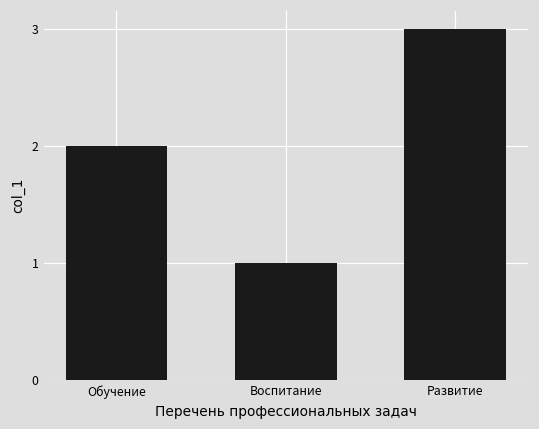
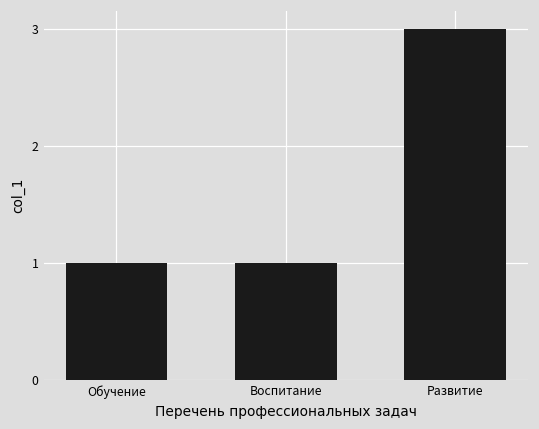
Обучение: 2 -> 1
